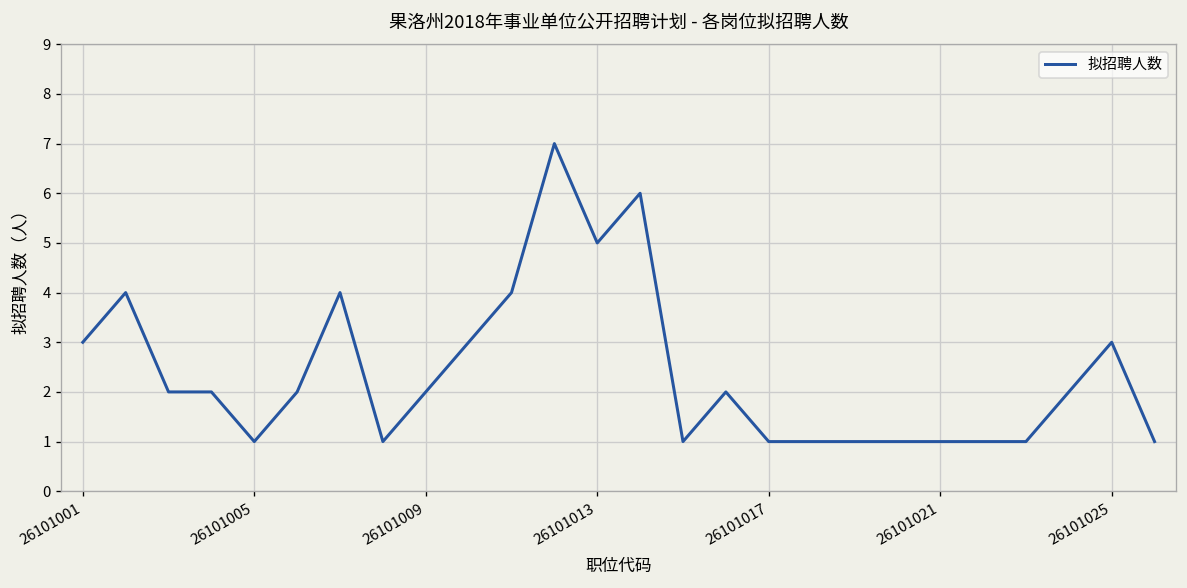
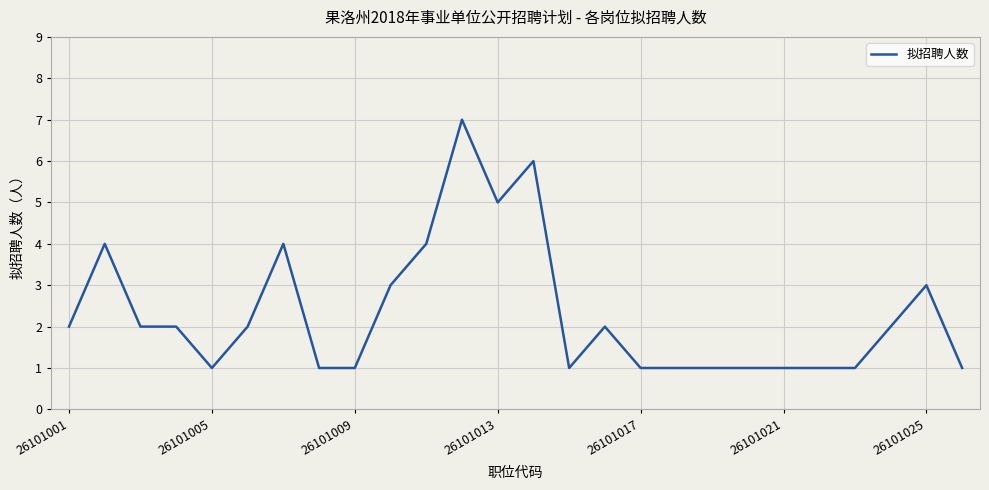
26101001: 3 -> 2
26101009: 2 -> 1
